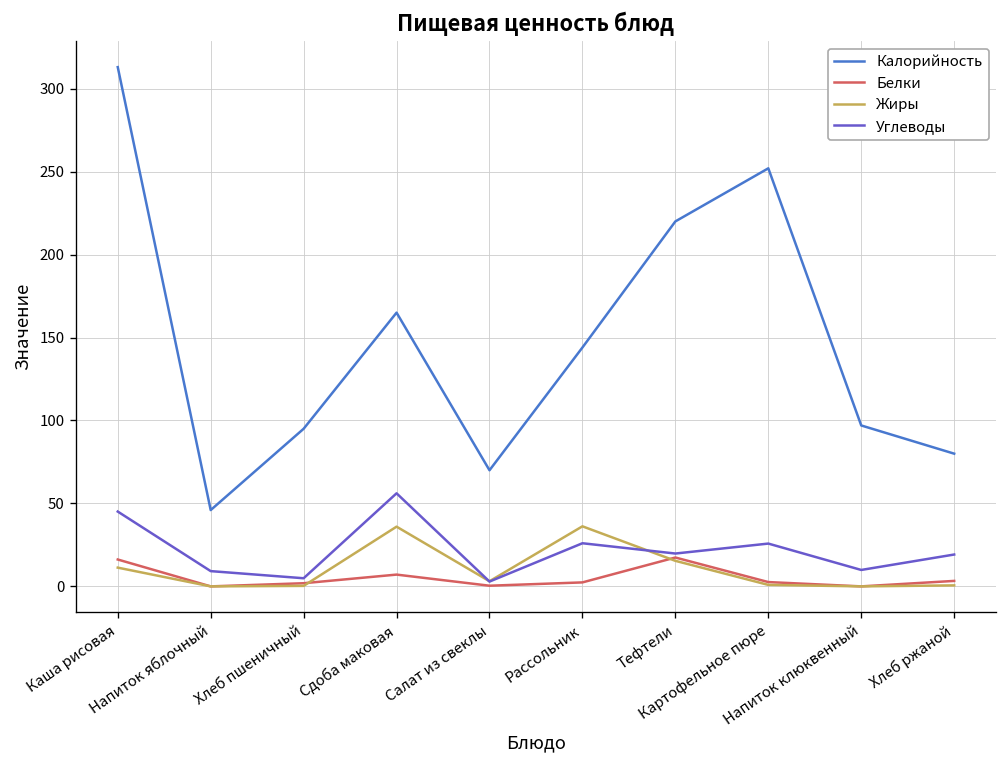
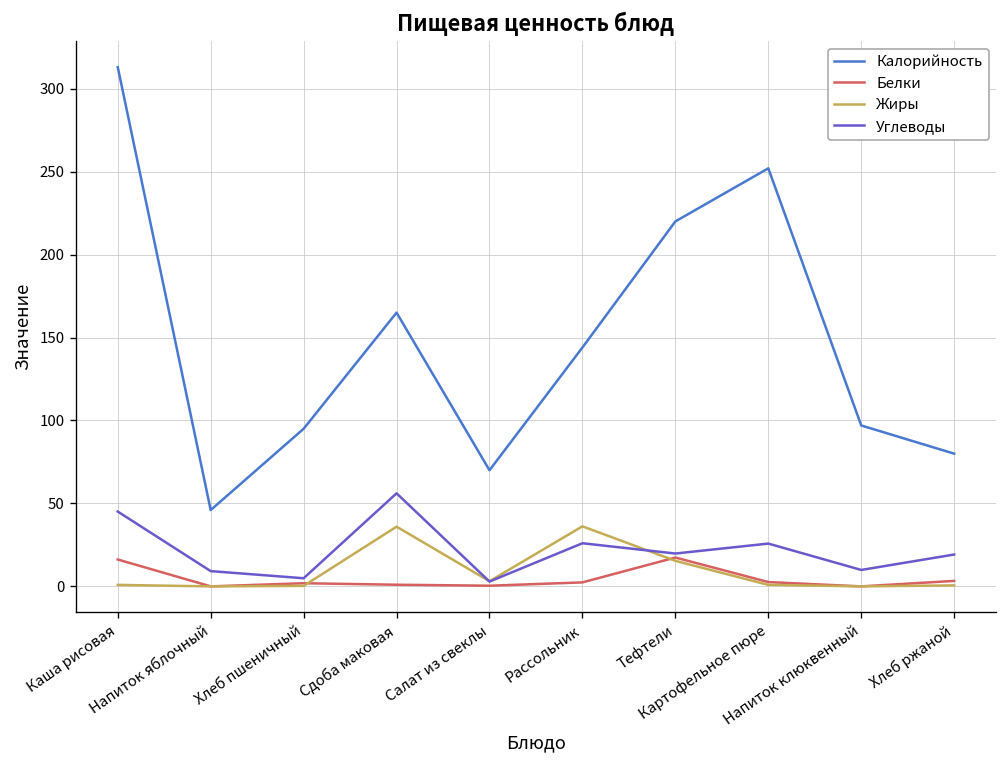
Жиры, Каша рисовая: 11 -> 1
Белки, Сдоба маковая: 7 -> 1
